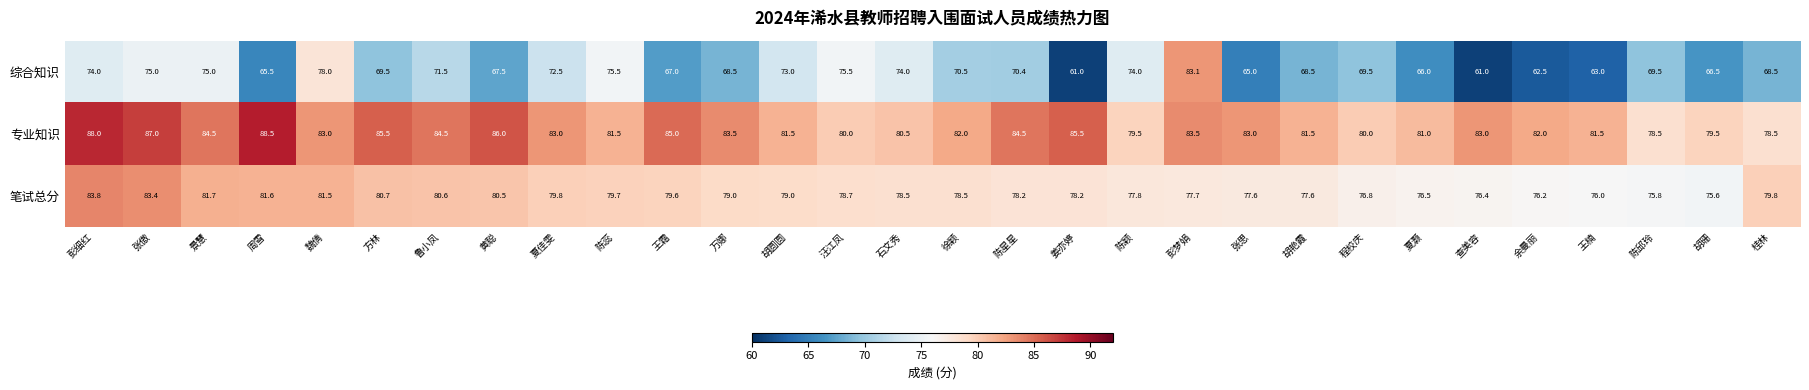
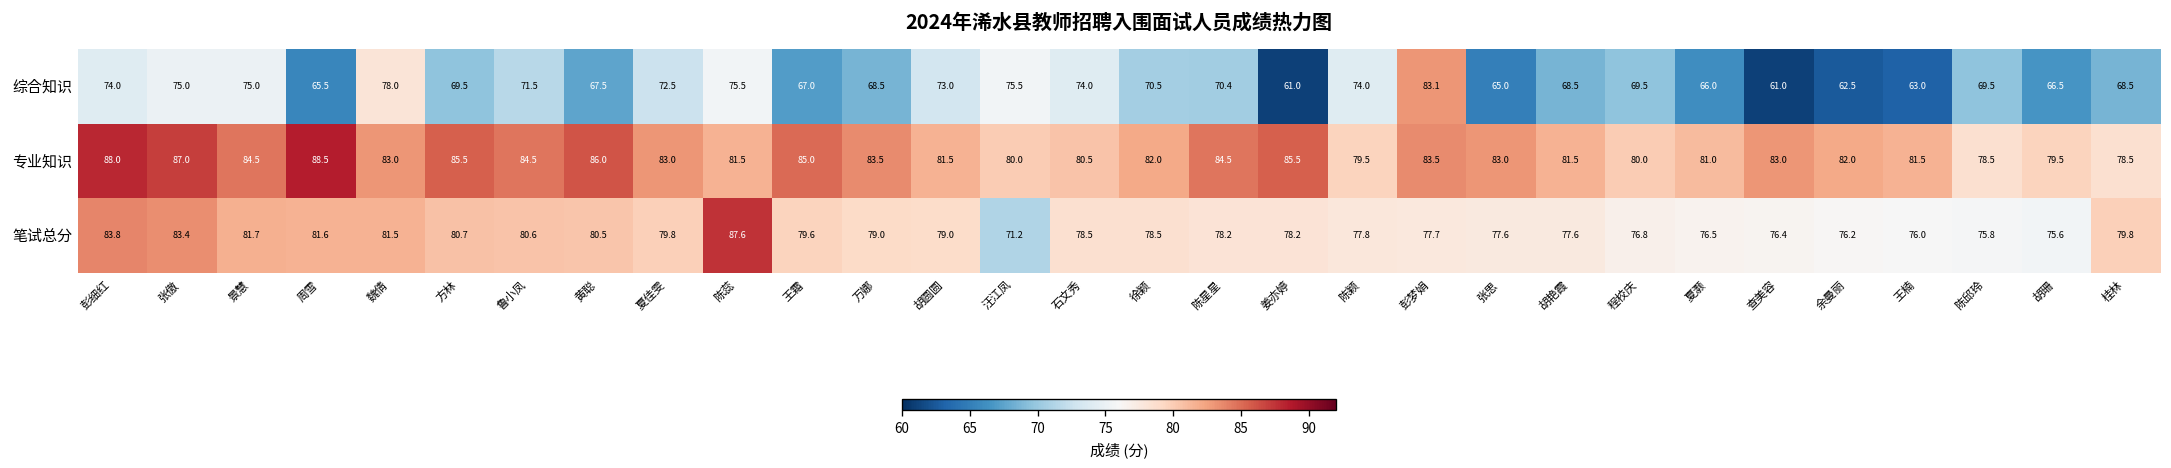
笔试总分, 陈蕊: 79.7 -> 87.6
笔试总分, 汪江凤: 78.7 -> 71.2
